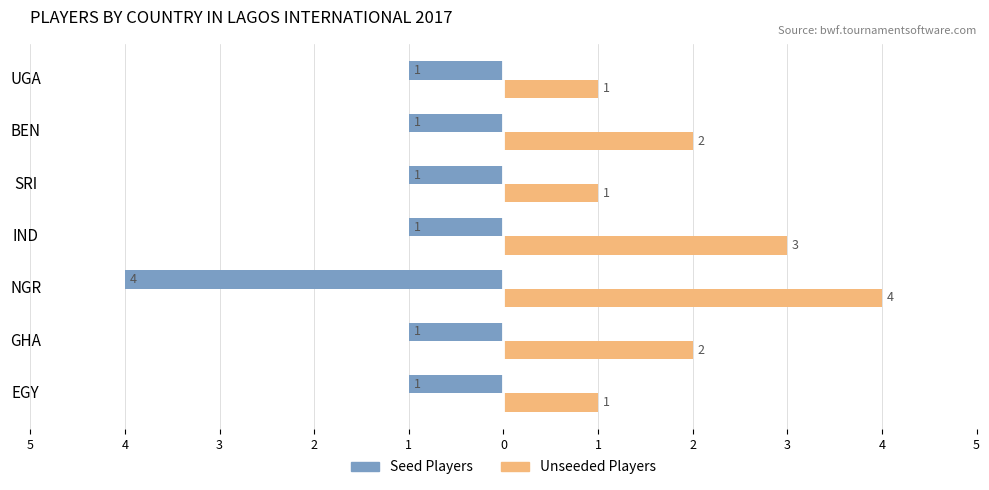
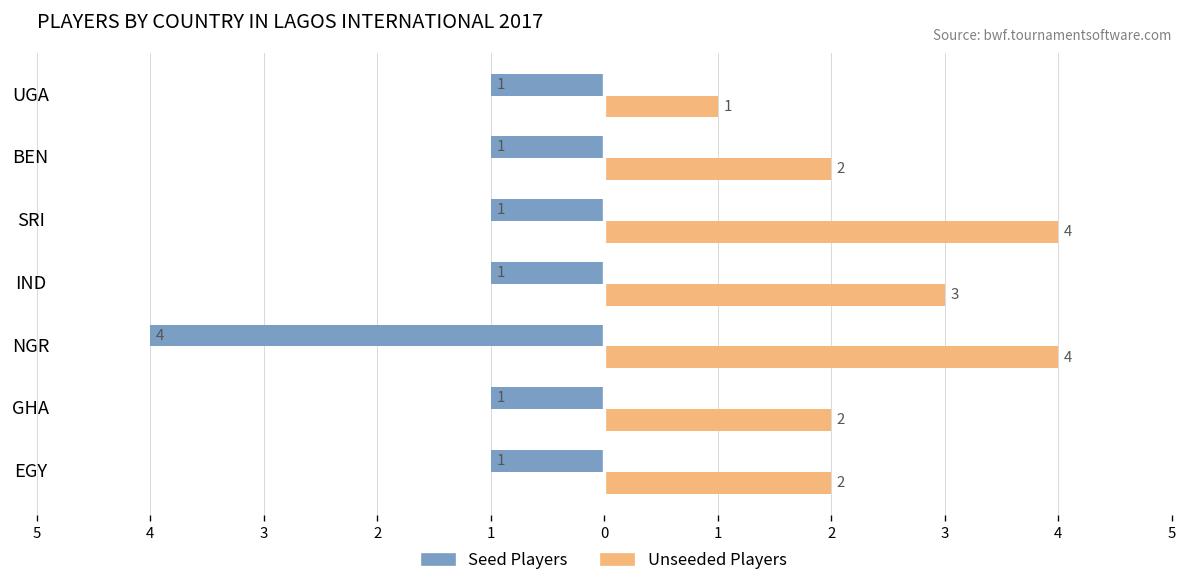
Unseeded Players, SRI: 1 -> 4
Unseeded Players, EGY: 1 -> 2
